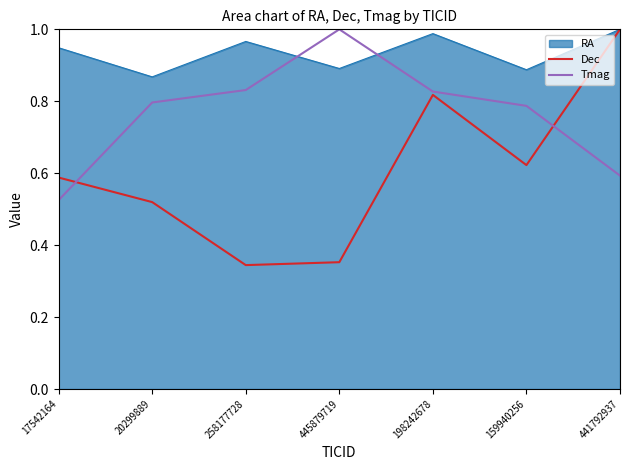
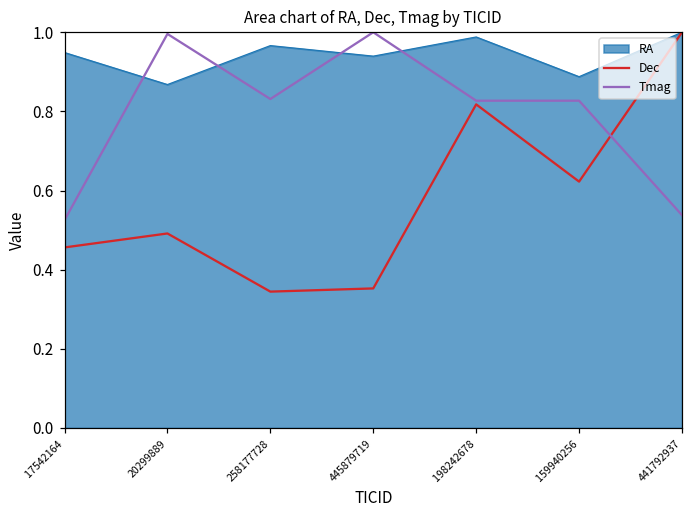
Dec, 17542164: 0.59 -> 0.46
Dec, 20299889: 0.52 -> 0.49
Tmag, 20299889: 0.80 -> 1.00
RA, 445879719: 0.89 -> 0.94
Tmag, 159940256: 0.79 -> 0.83
Tmag, 441792937: 0.59 -> 0.54
